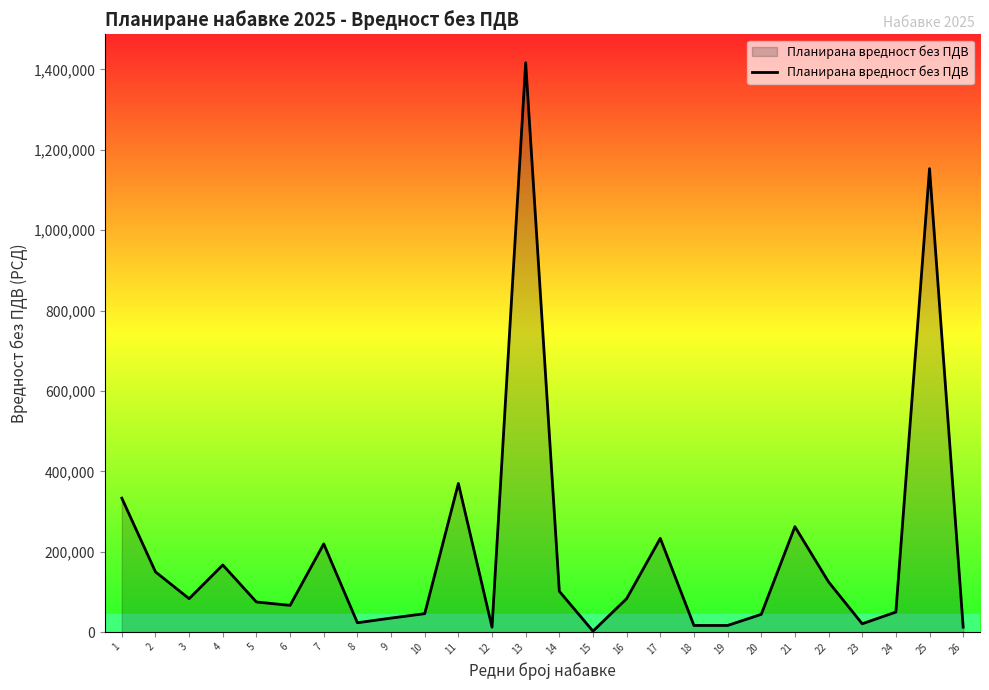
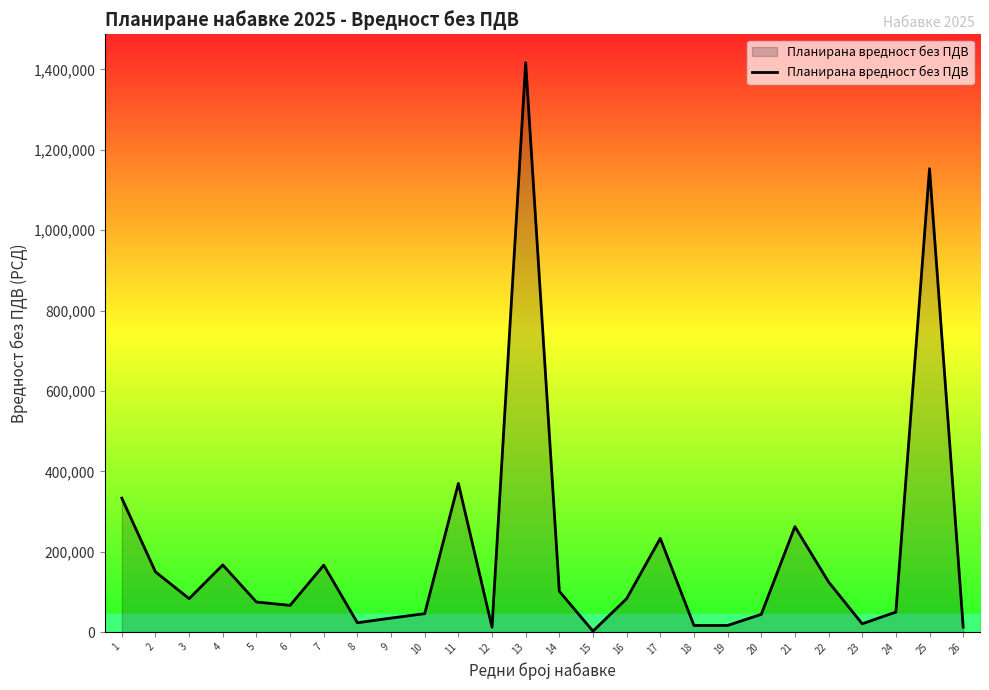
7: 220,000 -> 170,000
